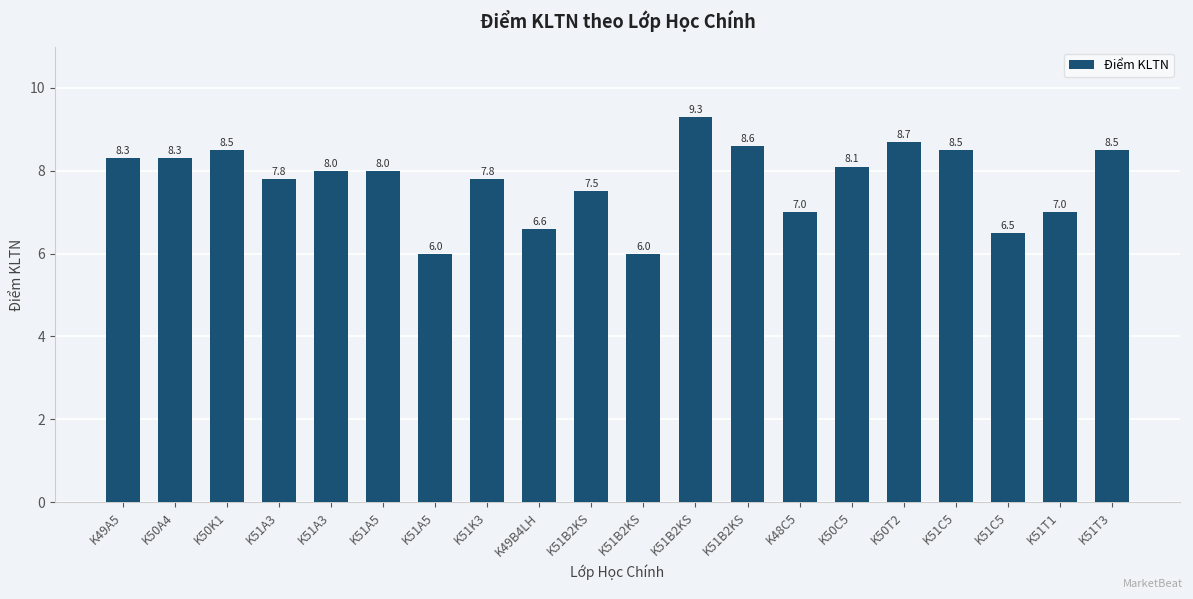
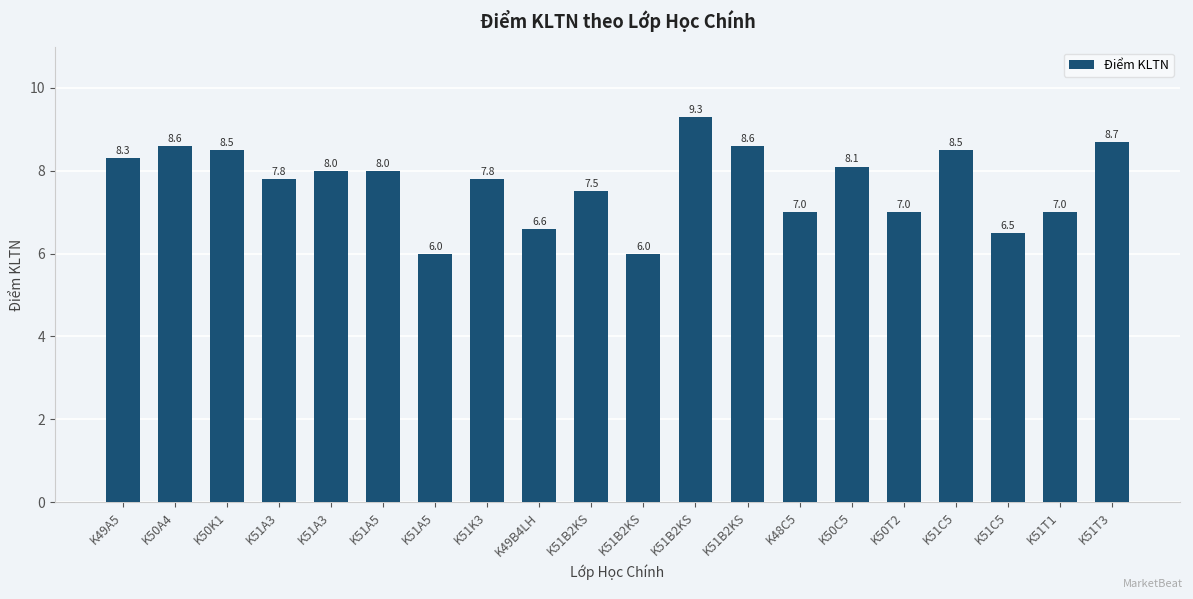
K50A4: 8.3 -> 8.6
K50T2: 8.7 -> 7.0
K51T3: 8.5 -> 8.7
